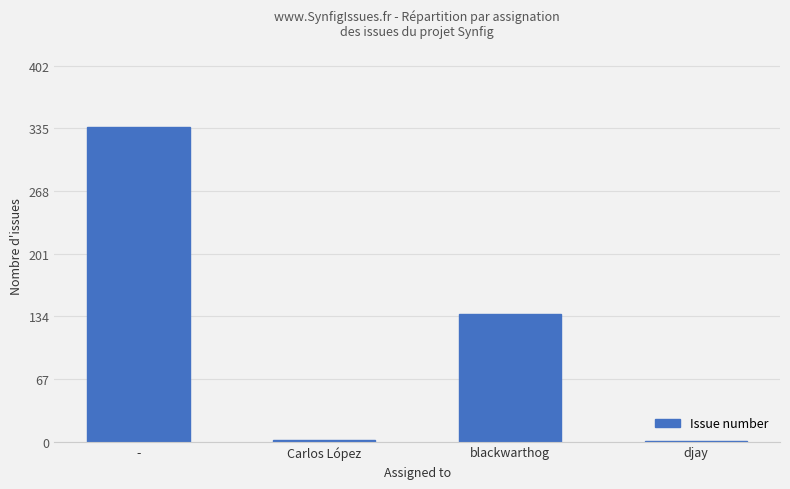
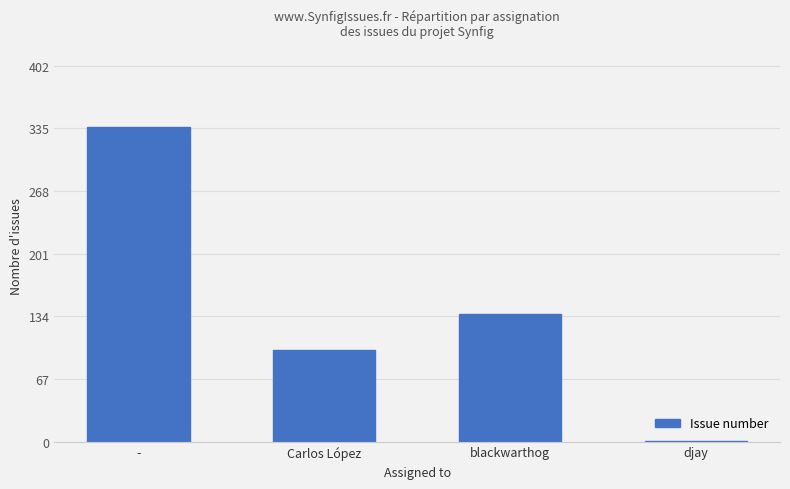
Carlos López: 0 -> 100
